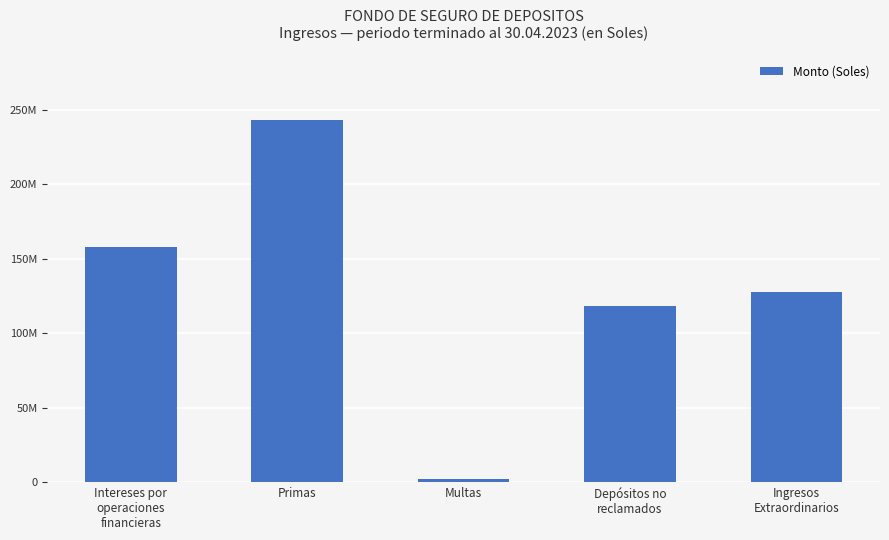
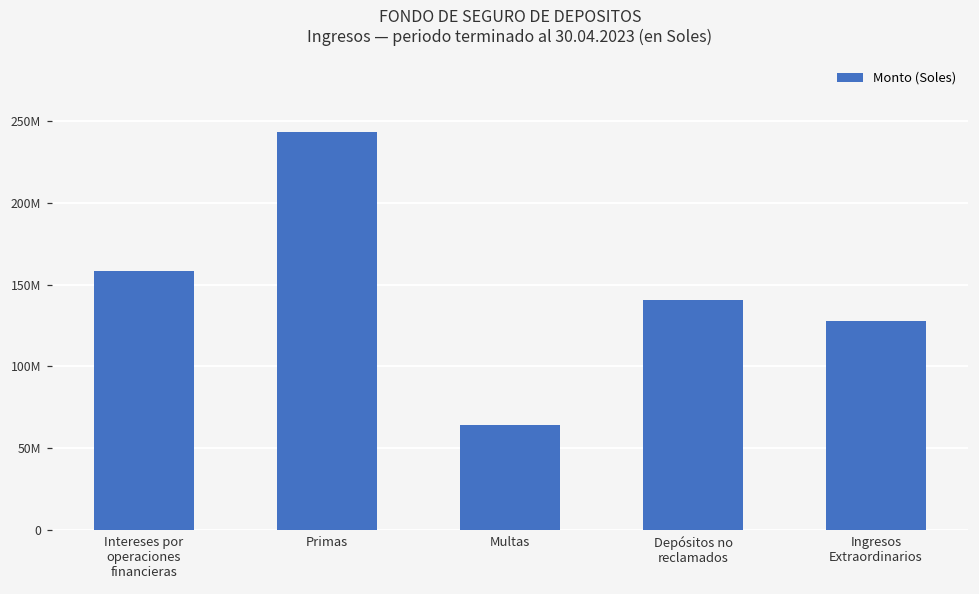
Multas: 2000000 -> 64000000
Depósitos no reclamados: 118000000 -> 140000000
